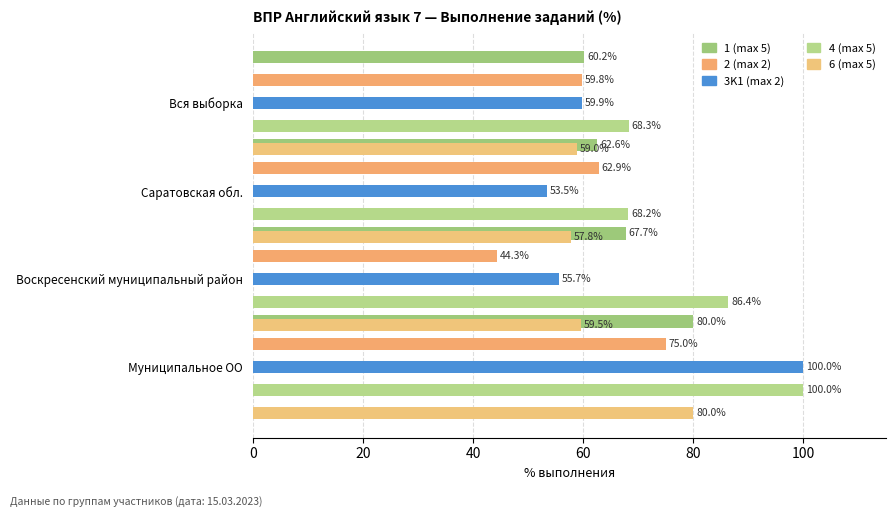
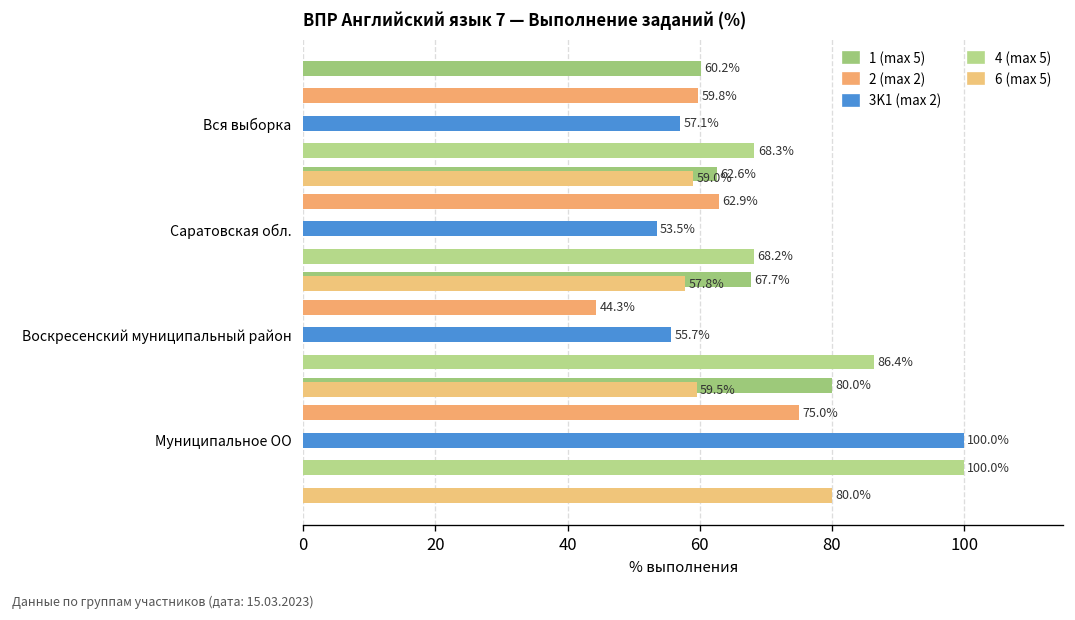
3K1 (max 2), Вся выборка: 59.9% -> 57.1%
